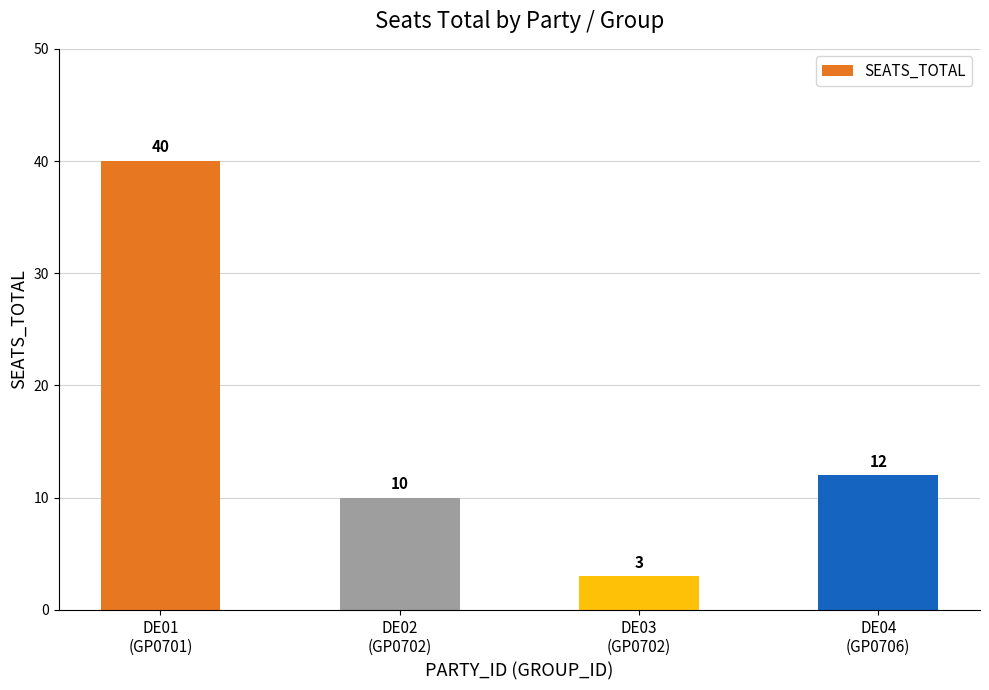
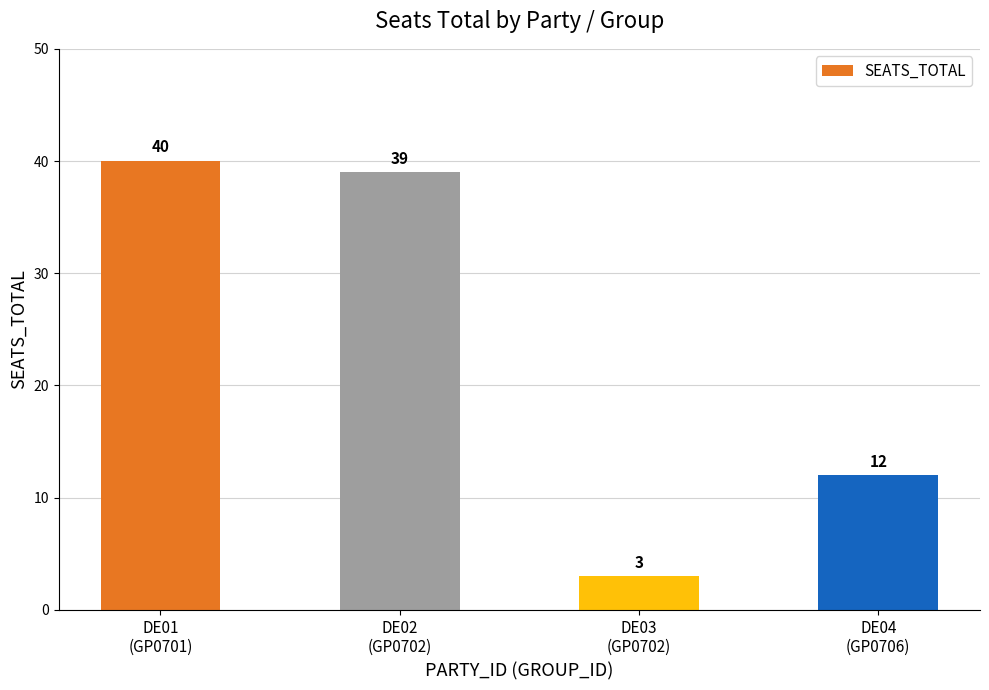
DE02 (GP0702): 10 -> 39
